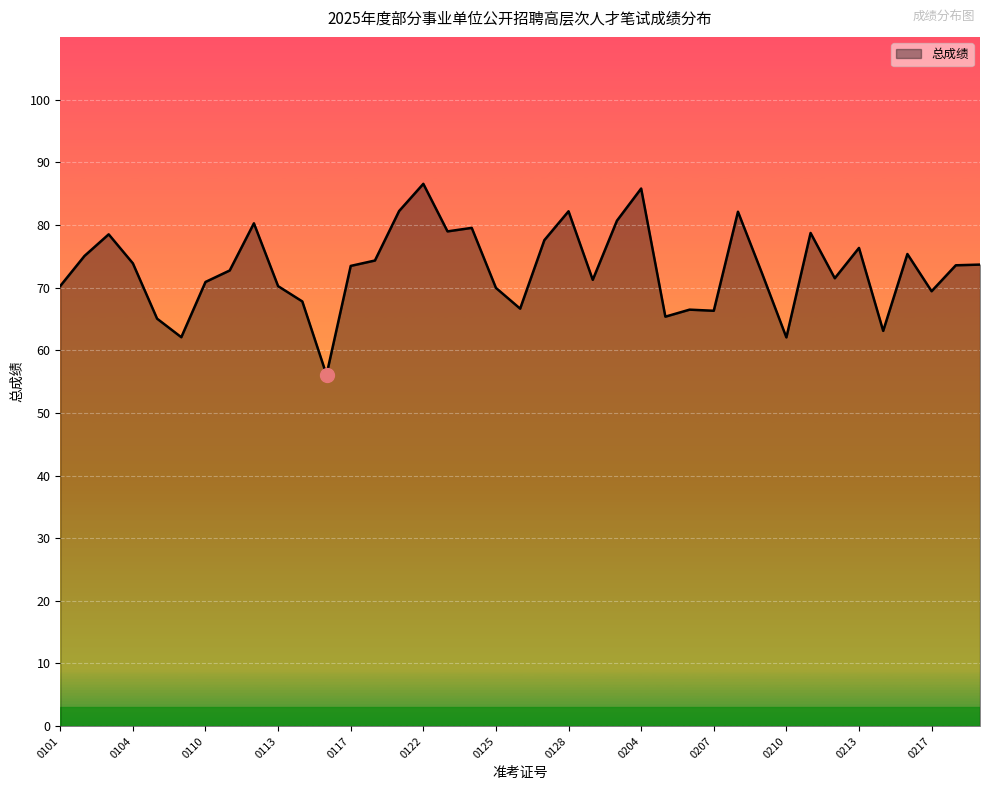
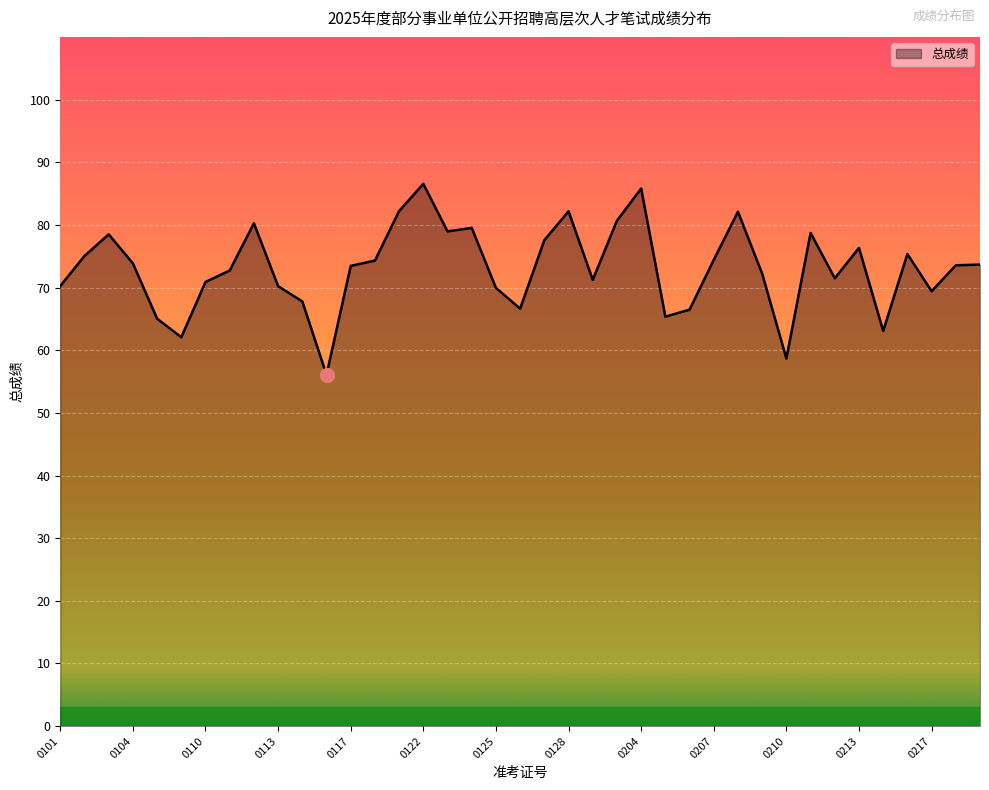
总成绩, 0207: 66 -> 74
总成绩, 0210: 62 -> 59
